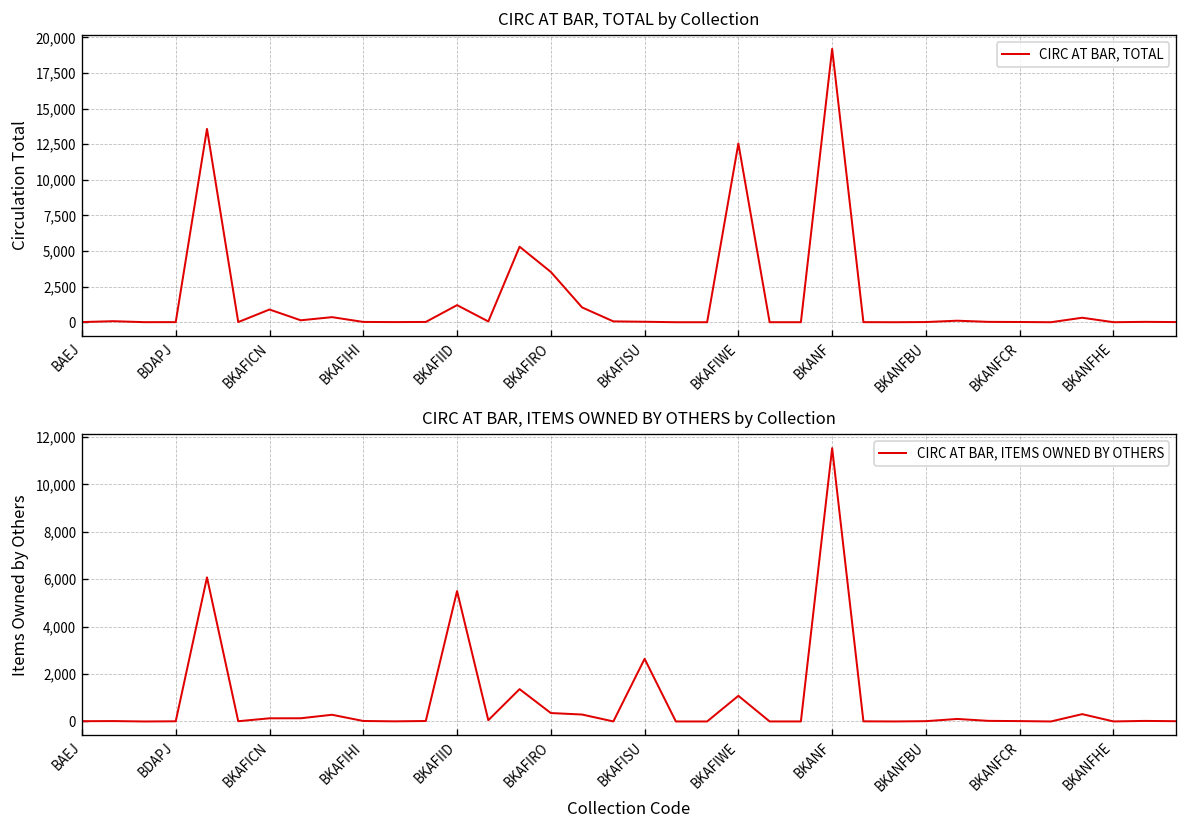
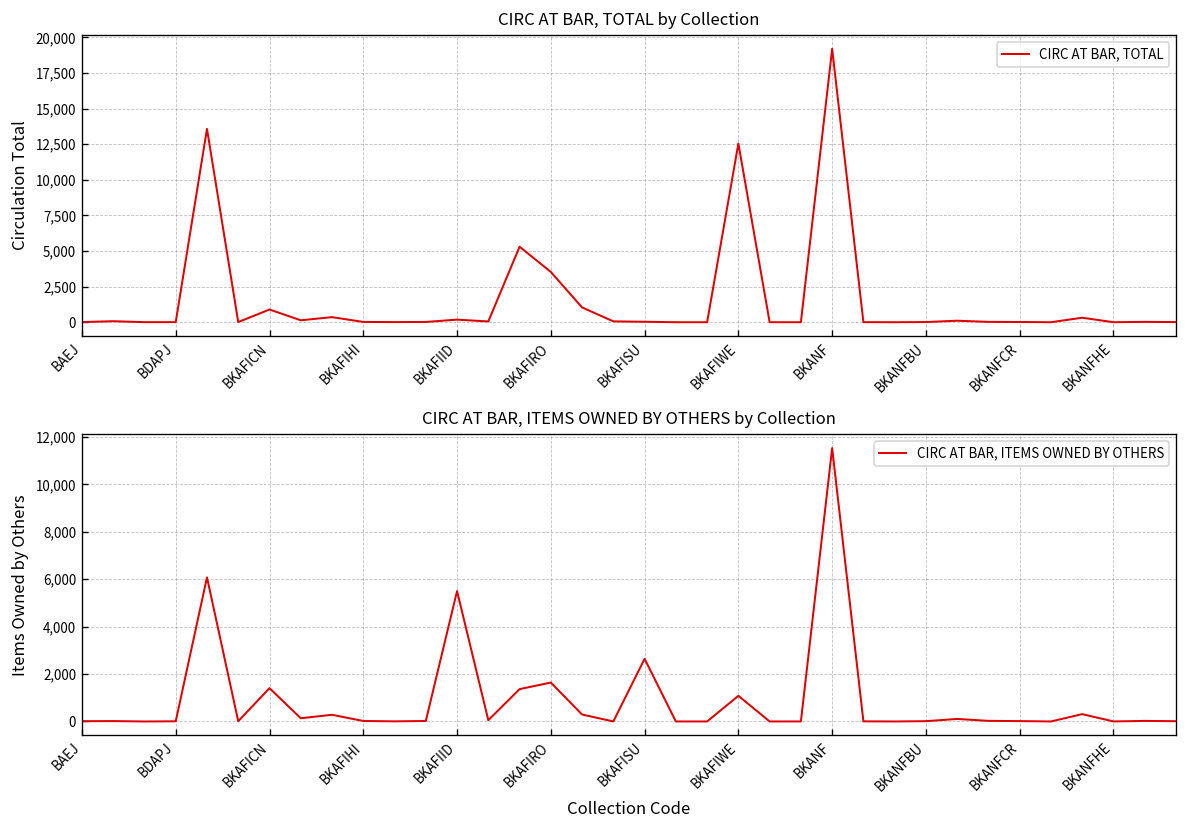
CIRC AT BAR, TOTAL by Collection, BKAFIID: 1,200 -> 200
CIRC AT BAR, ITEMS OWNED BY OTHERS by Collection, BKAFICN: 100 -> 1,400
CIRC AT BAR, ITEMS OWNED BY OTHERS by Collection, BKAFIRO: 400 -> 1,600
